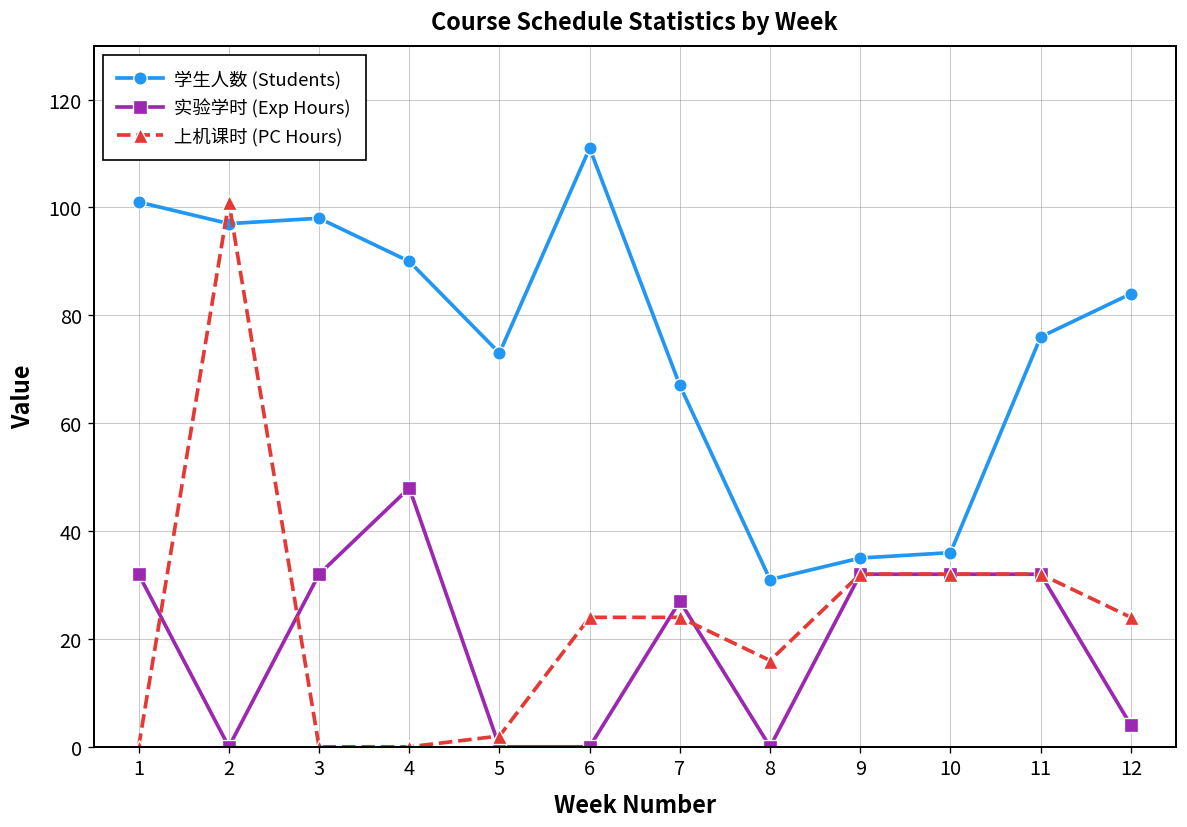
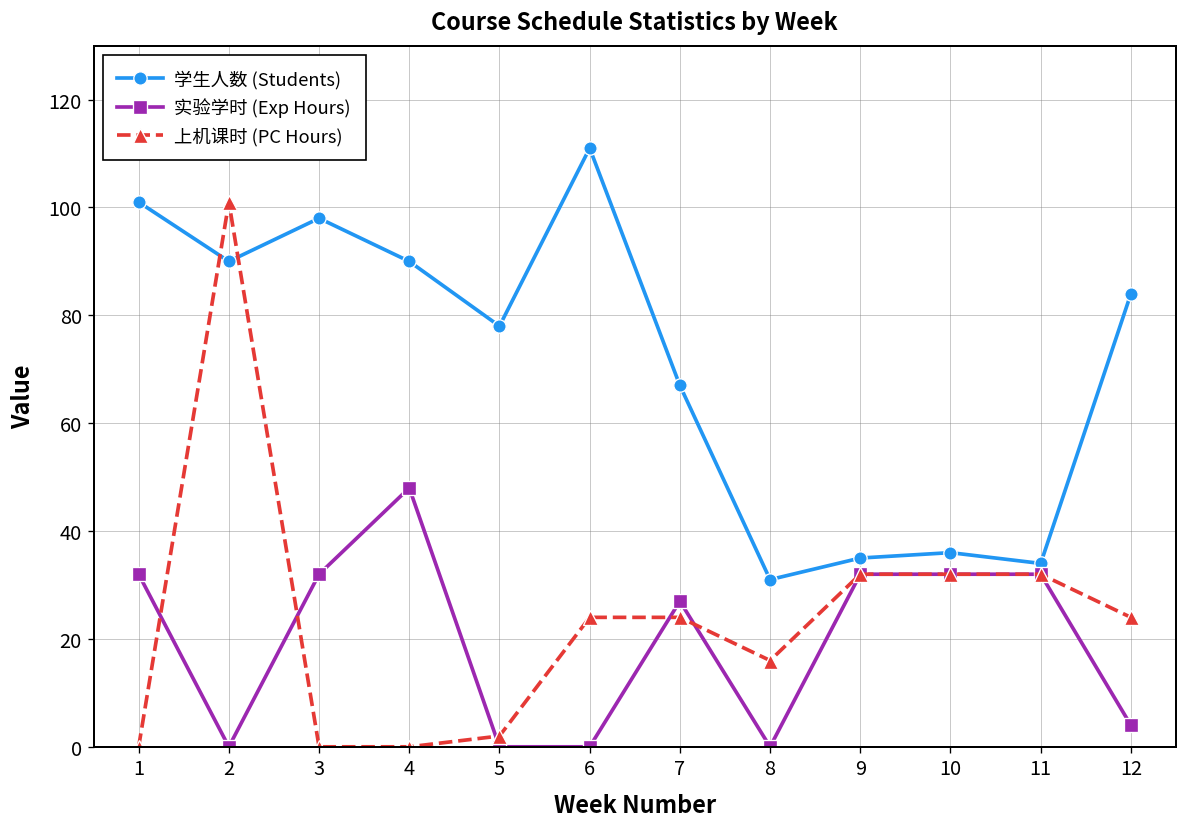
学生人数 (Students), 2: 97 -> 90
学生人数 (Students), 5: 73 -> 78
学生人数 (Students), 11: 76 -> 34
